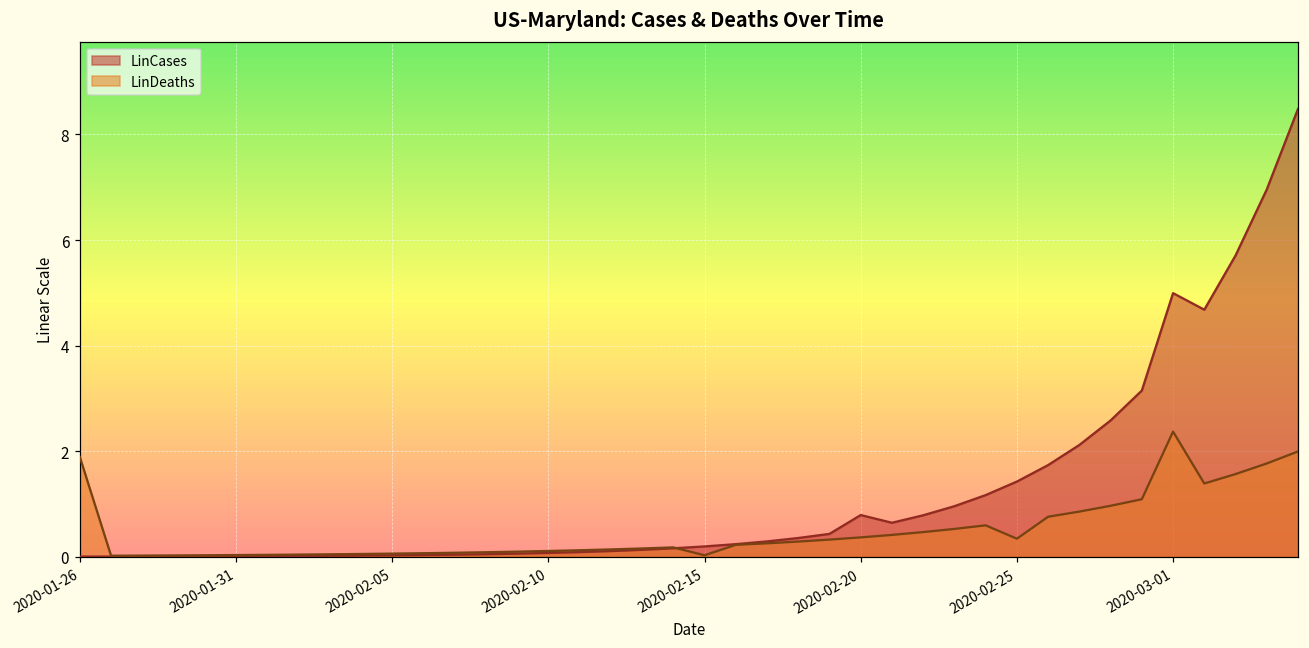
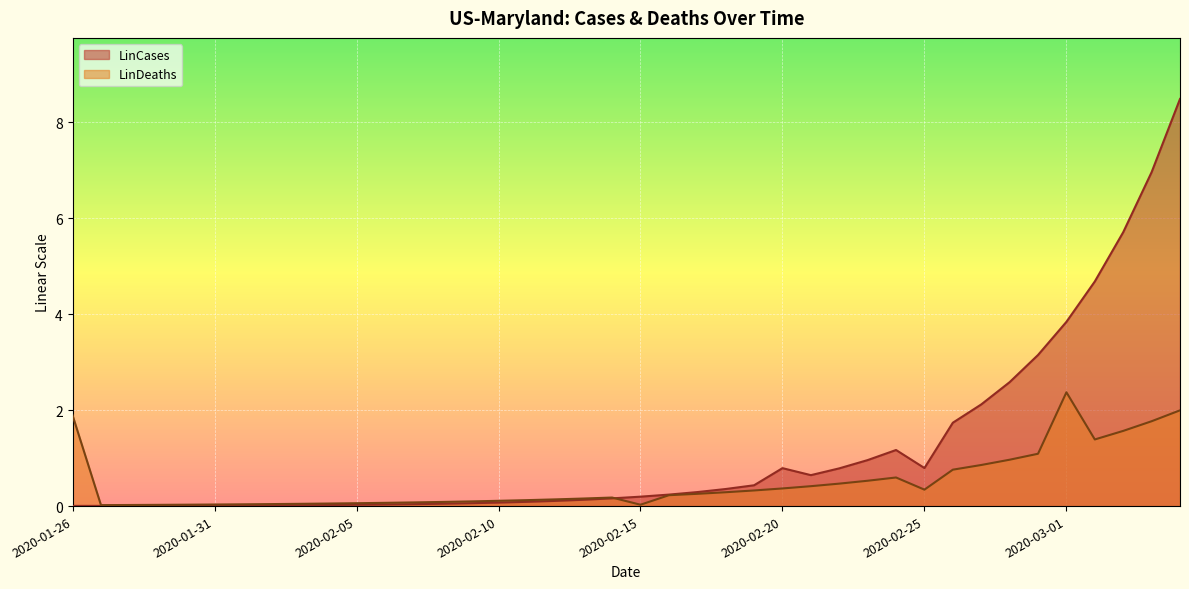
LinCases, 2020-02-25: 1.4 -> 0.8
LinCases, 2020-03-01: 5.0 -> 3.8
